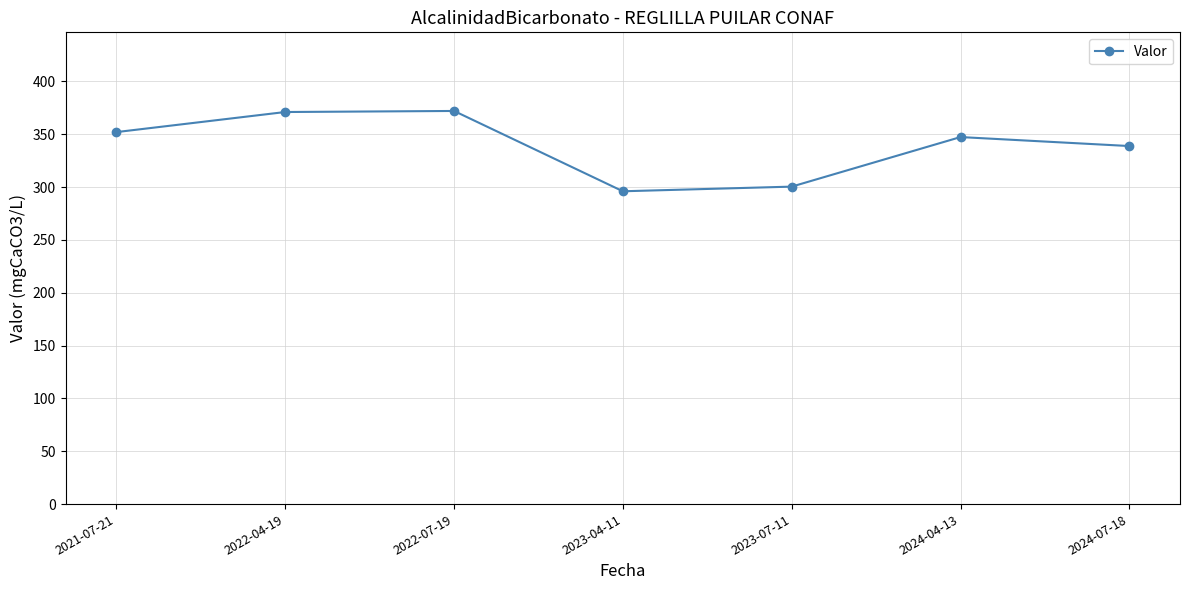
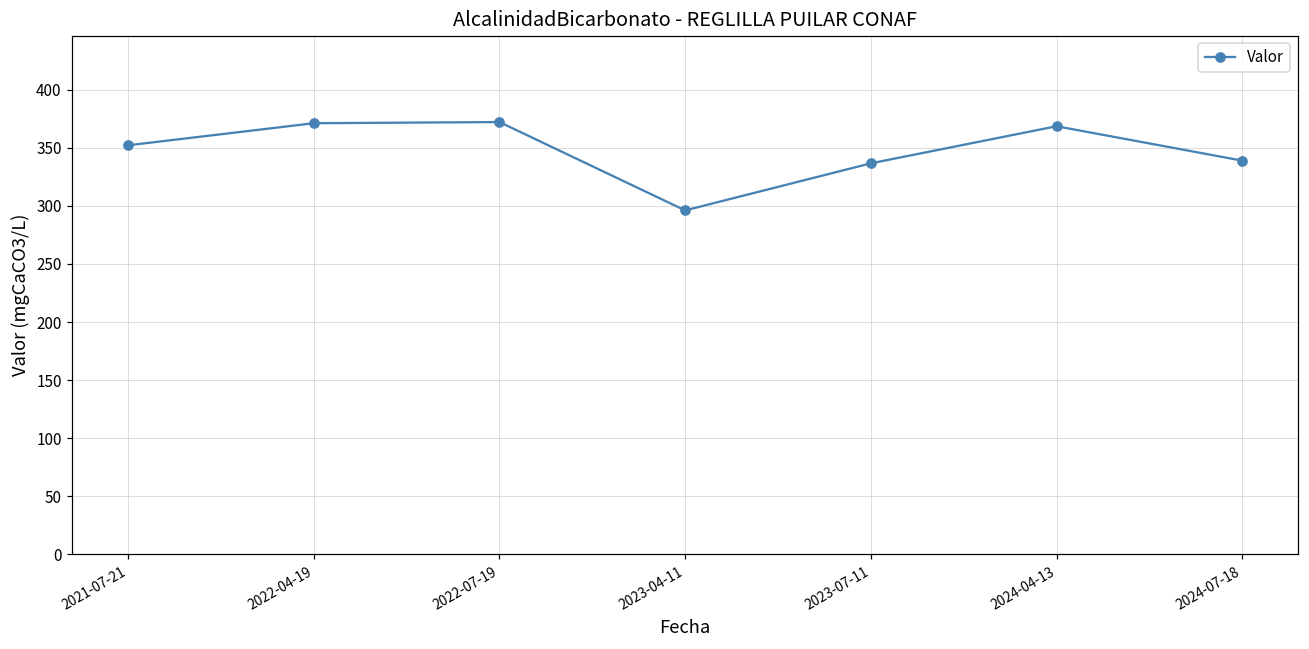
2023-07-11: 300 -> 337
2024-04-13: 347 -> 368
